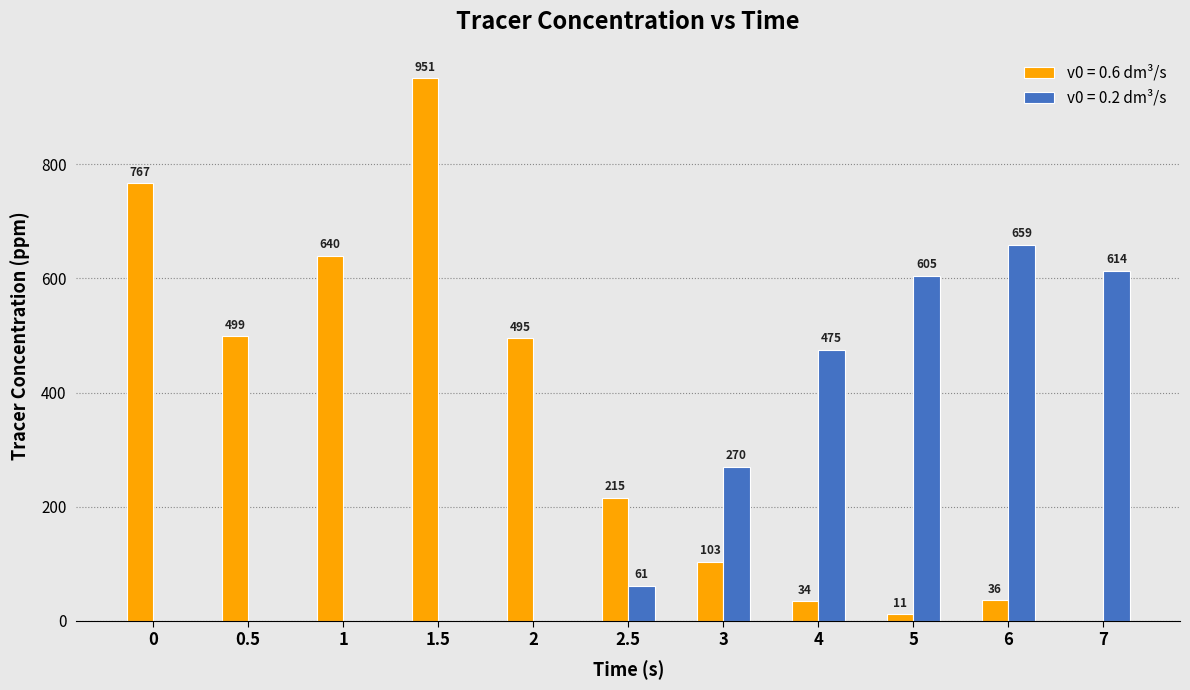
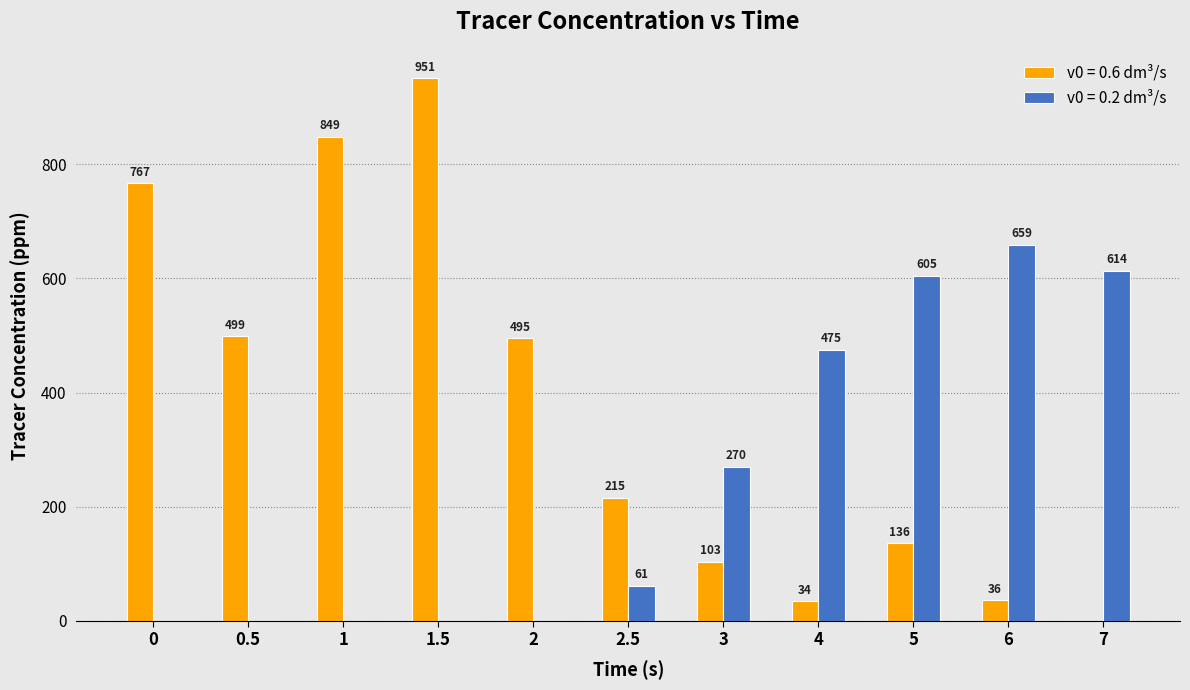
v0 = 0.6 dm³/s, 1: 640 -> 849
v0 = 0.6 dm³/s, 5: 11 -> 136
